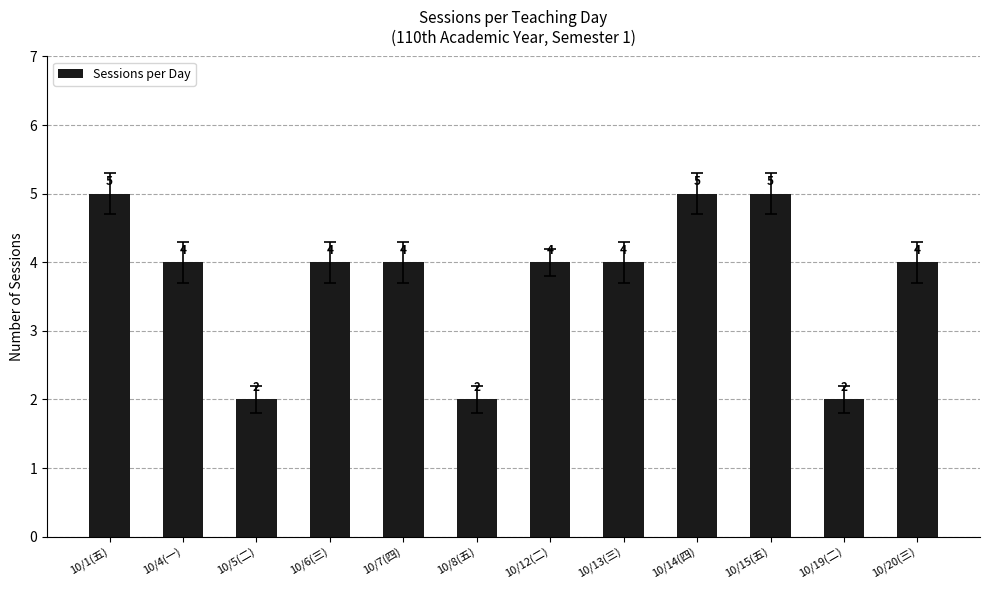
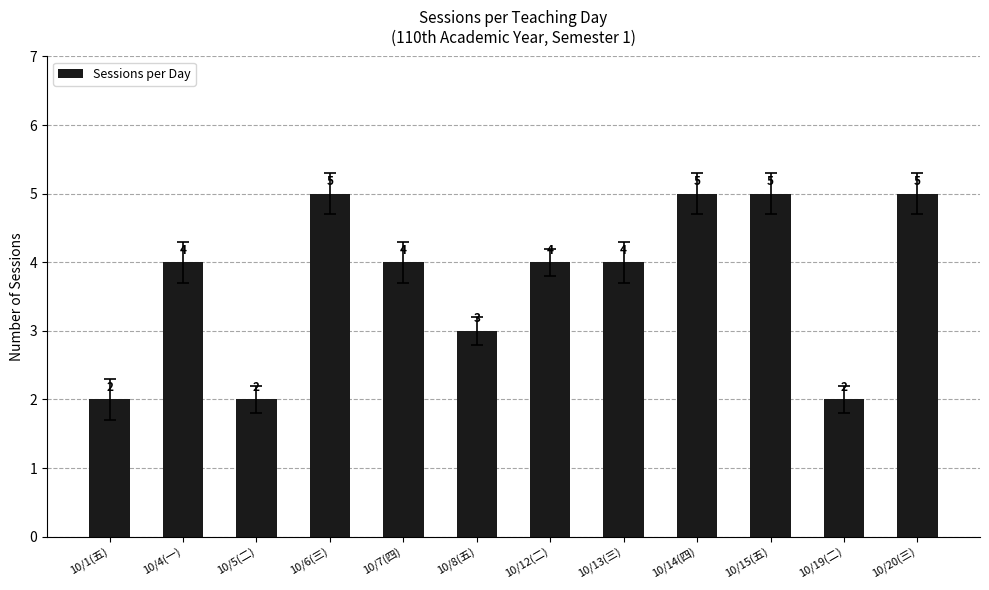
Sessions per Day, 10/1(五): 5 -> 2
Sessions per Day, 10/6(三): 4 -> 5
Sessions per Day, 10/8(五): 2 -> 3
Sessions per Day, 10/20(三): 4 -> 5
